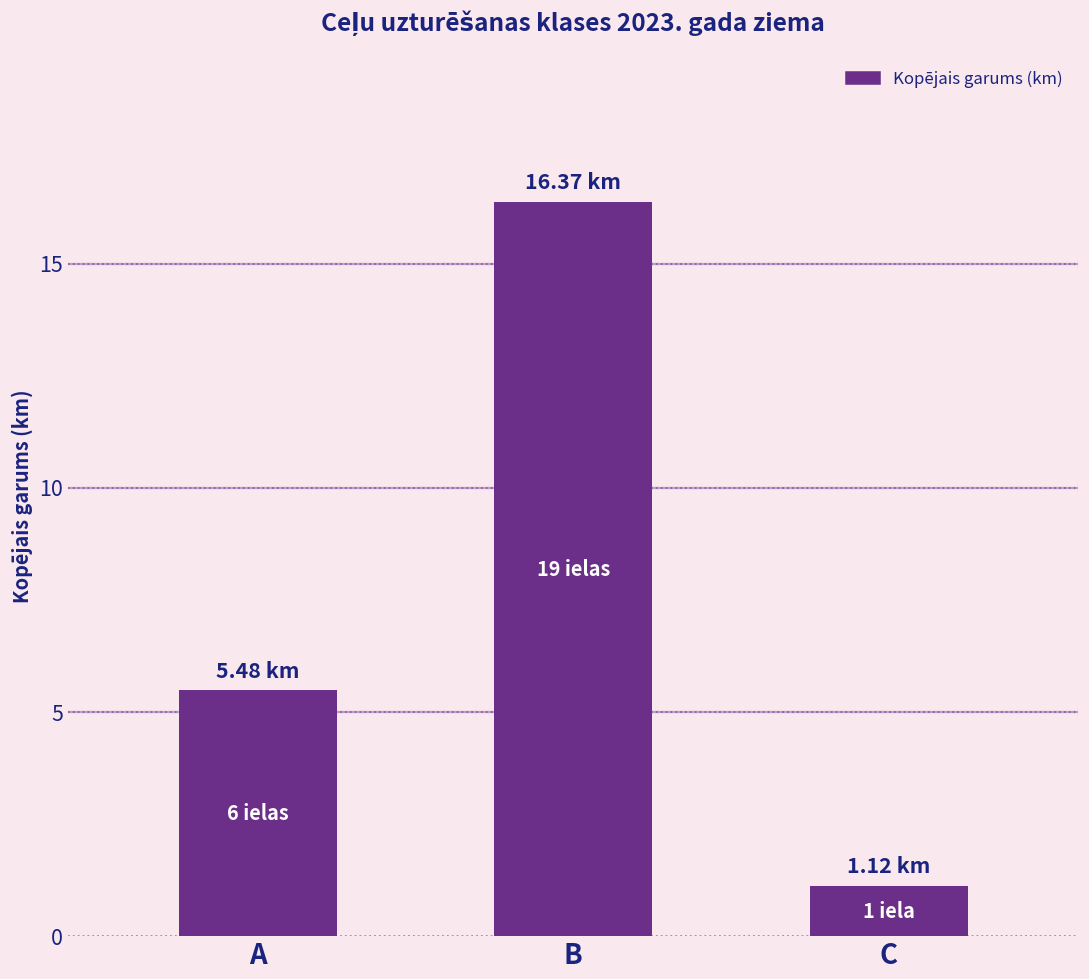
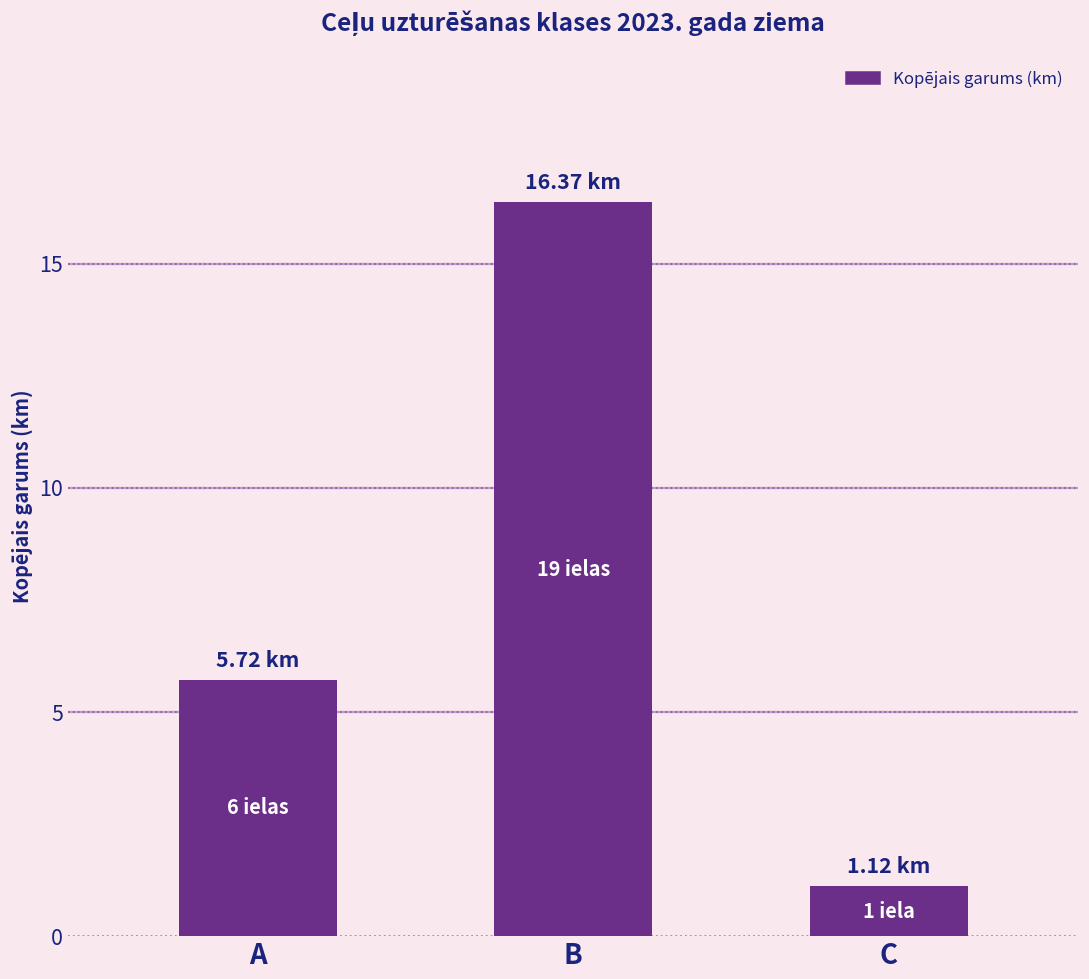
A: 5.48 -> 5.72
